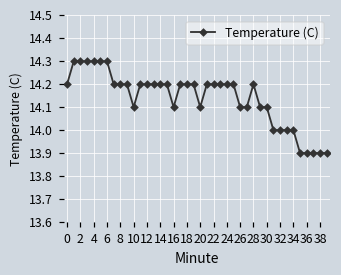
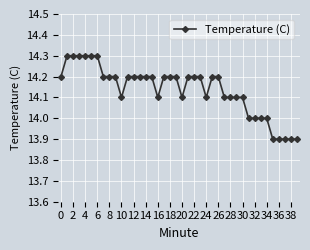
24: 14.2 -> 14.1
26: 14.1 -> 14.2
28: 14.2 -> 14.1
